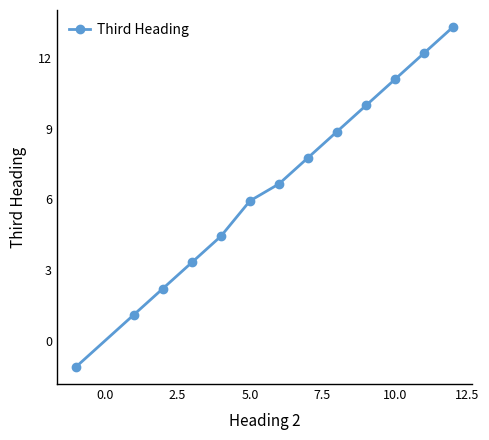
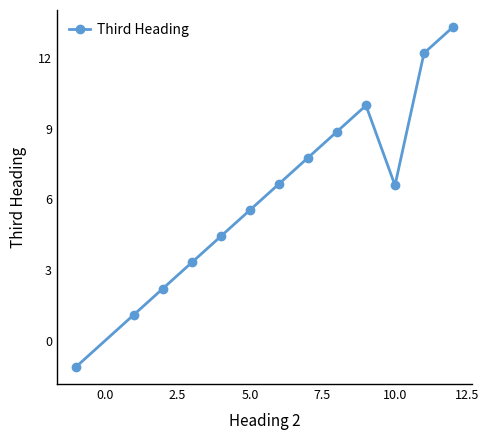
5.0: 5.9 -> 5.6
10.0: 11.1 -> 6.6
